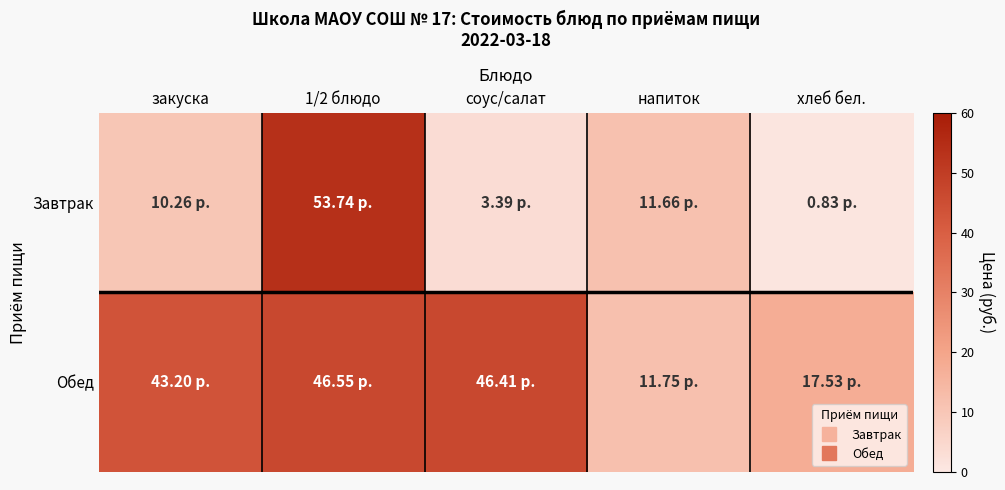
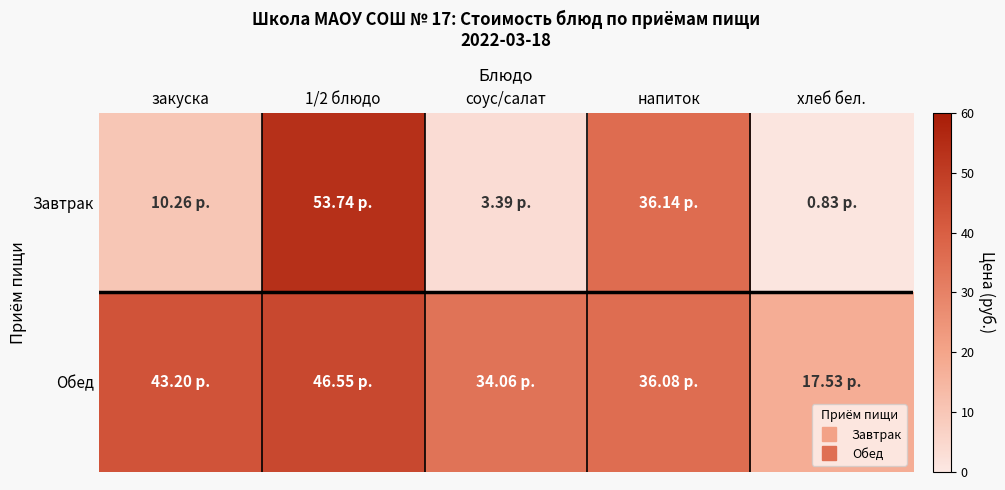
Завтрак, напиток: 11.66 -> 36.14
Обед, соус/салат: 46.41 -> 34.06
Обед, напиток: 11.75 -> 36.08
